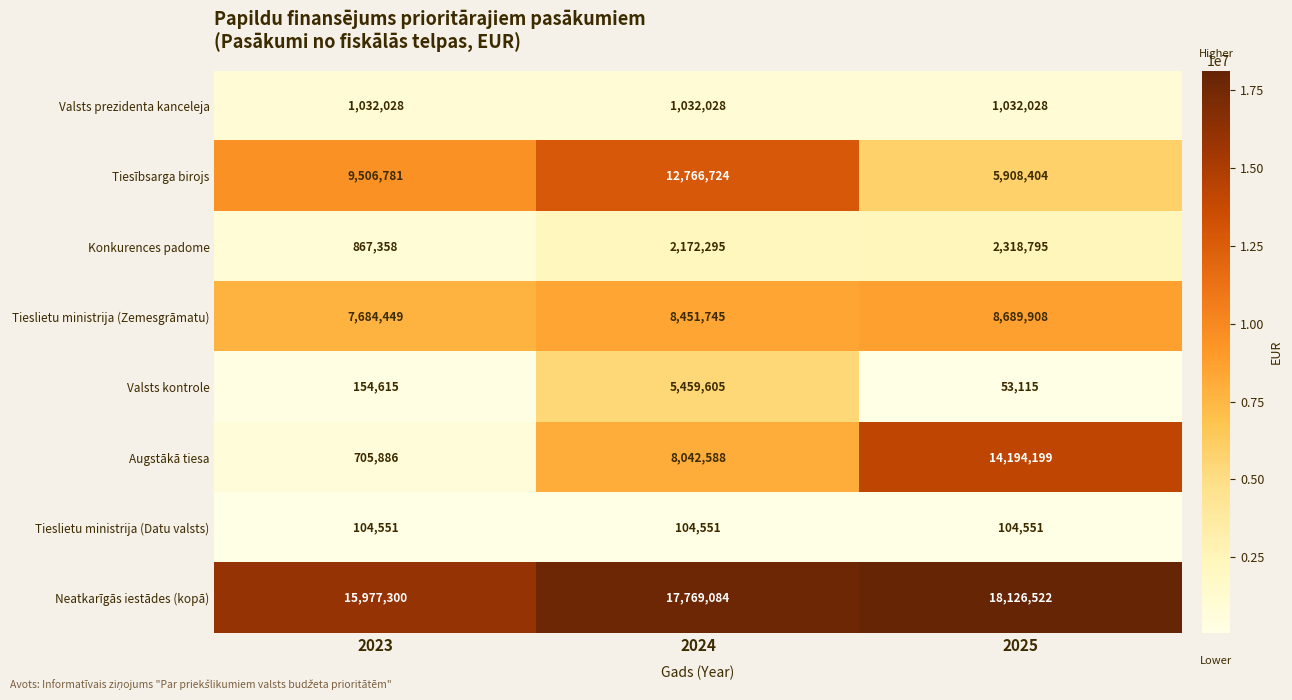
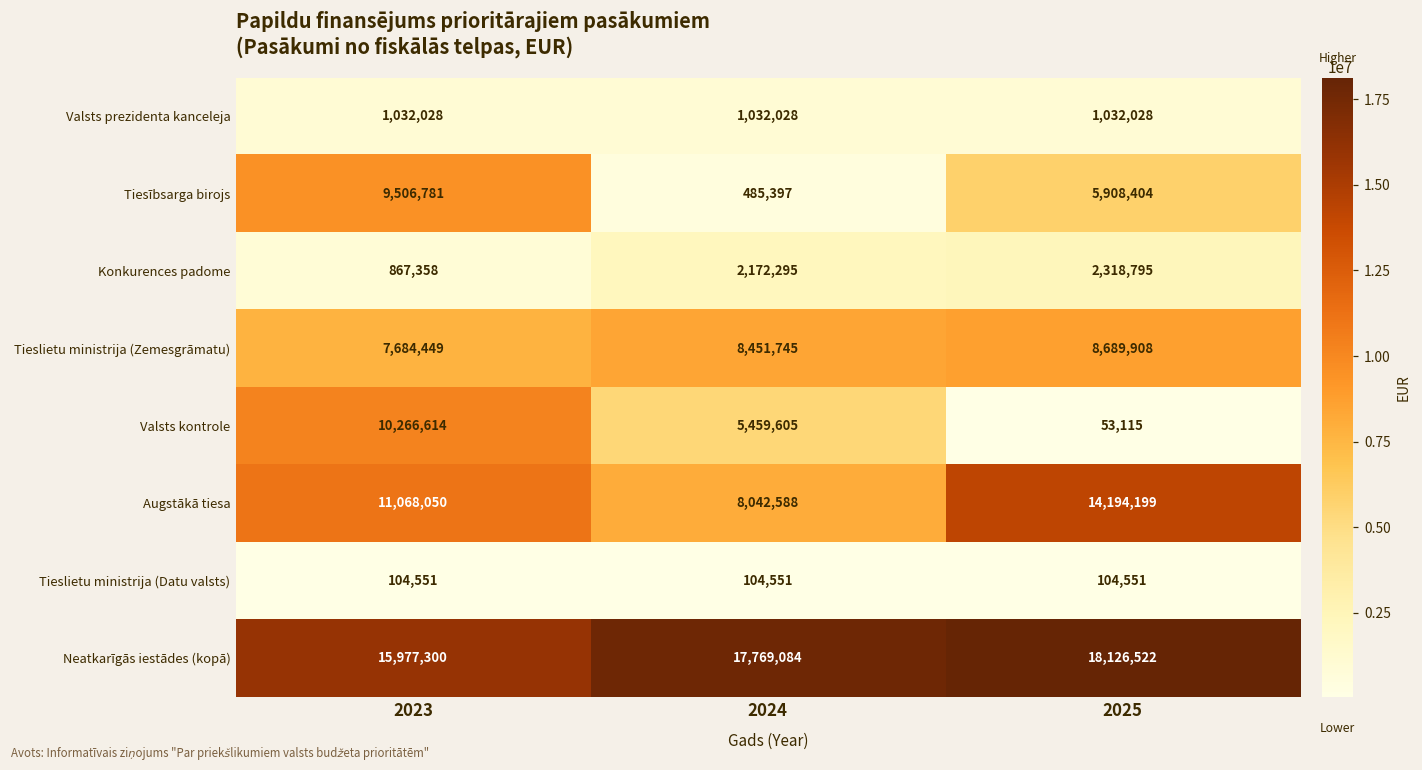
Tiesībsarga birojs, 2024: 12,766,724 -> 485,397
Valsts kontrole, 2023: 154,615 -> 10,266,614
Augstākā tiesa, 2023: 705,886 -> 11,068,050
